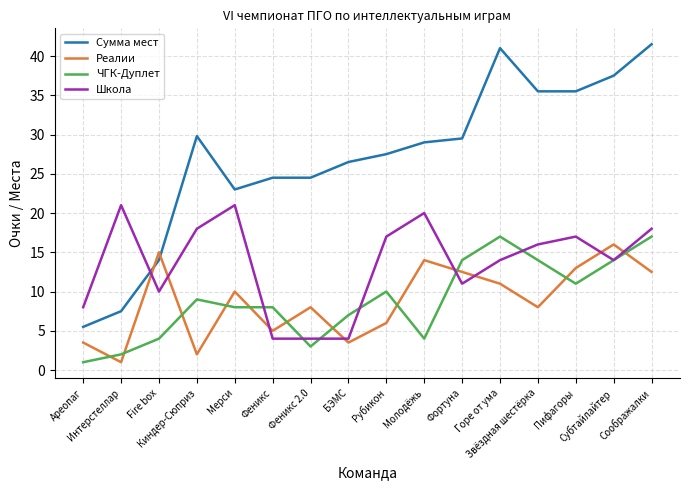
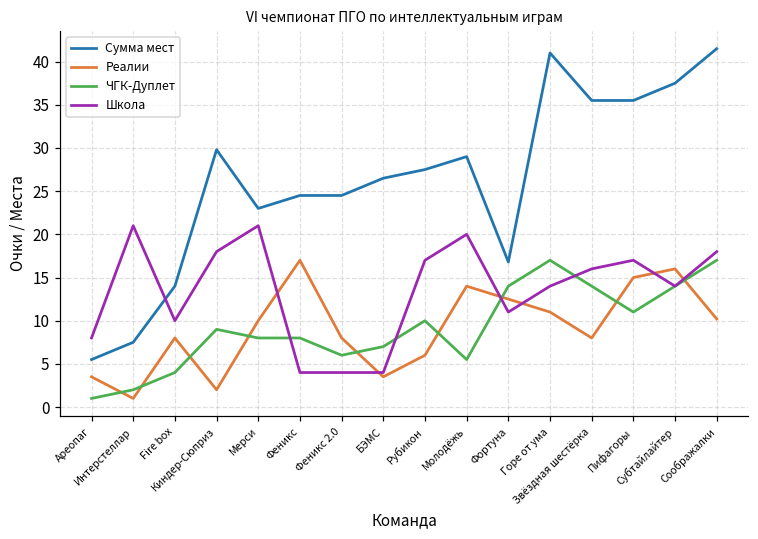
Реалии, Fire box: 15 -> 8
Реалии, Феникс: 5 -> 17
ЧГК-Дуплет, Феникс 2.0: 3 -> 6
ЧГК-Дуплет, Молодёжь: 4 -> 6
Сумма мест, Фортуна: 30 -> 17
Реалии, Пифагоры: 13 -> 15
Реалии, Соображалки: 13 -> 10
